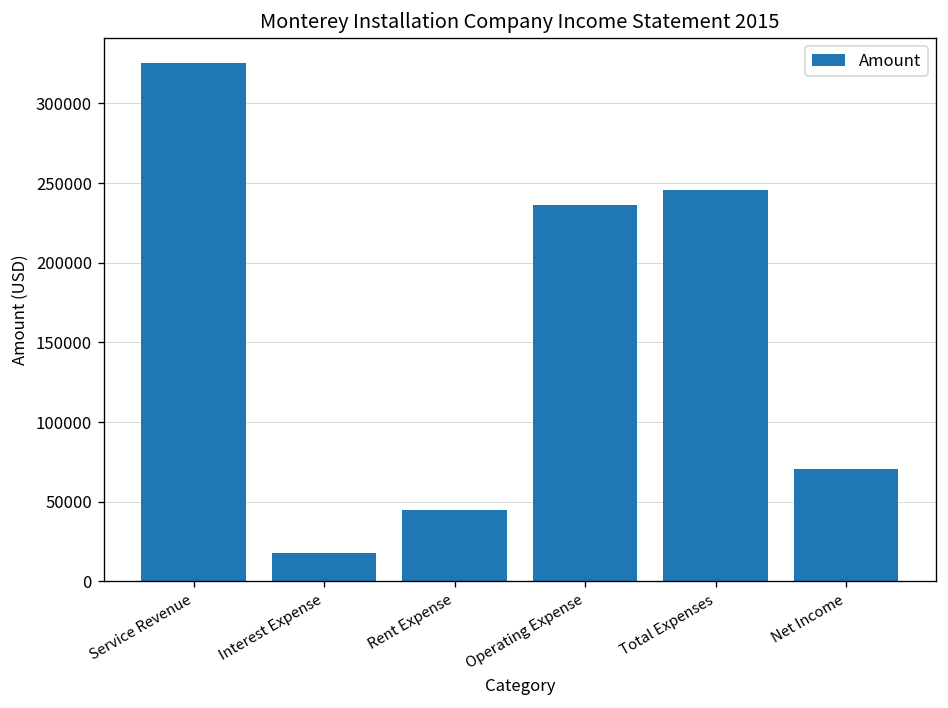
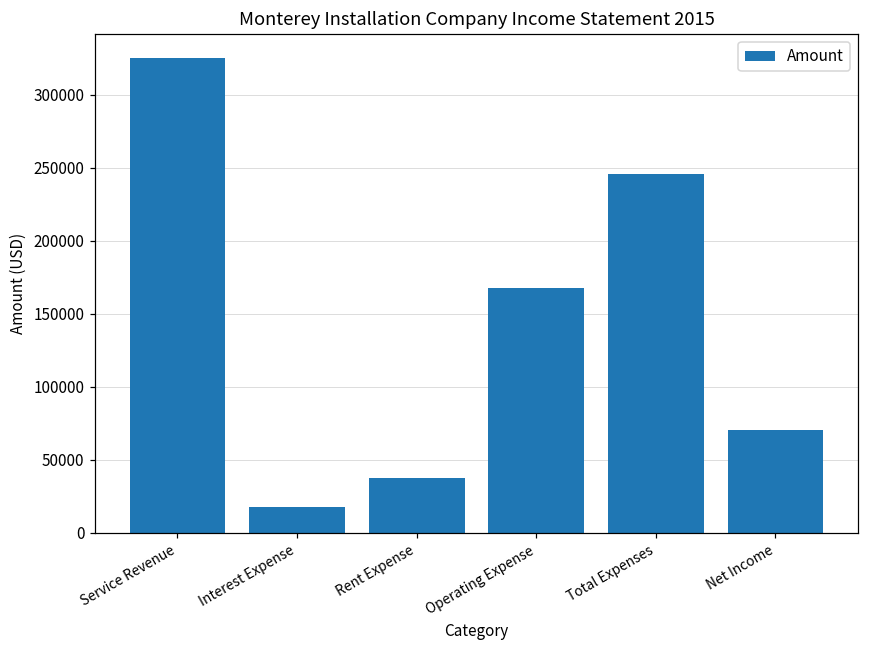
Rent Expense: 44000 -> 38000
Operating Expense: 236000 -> 168000
